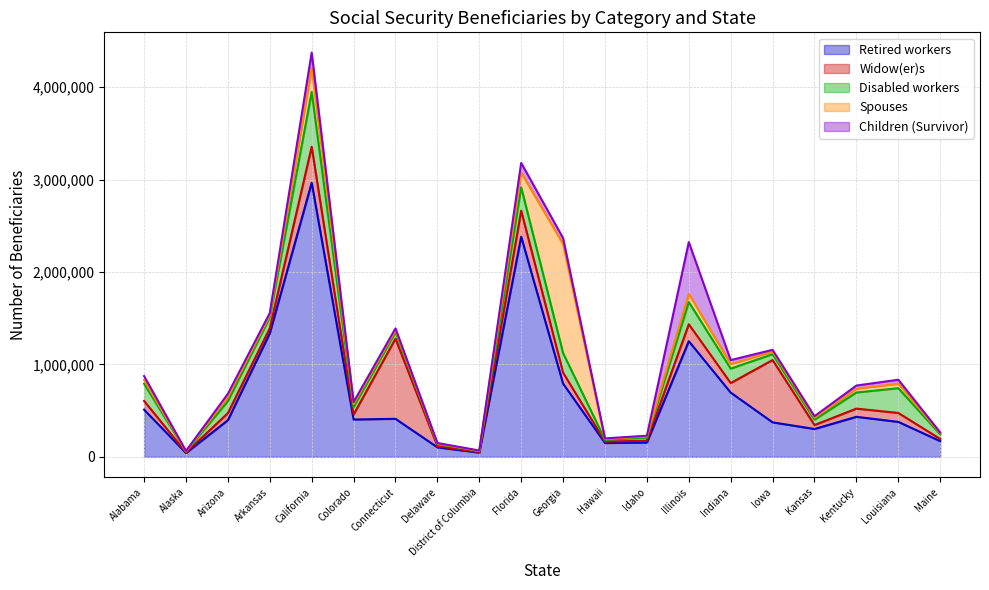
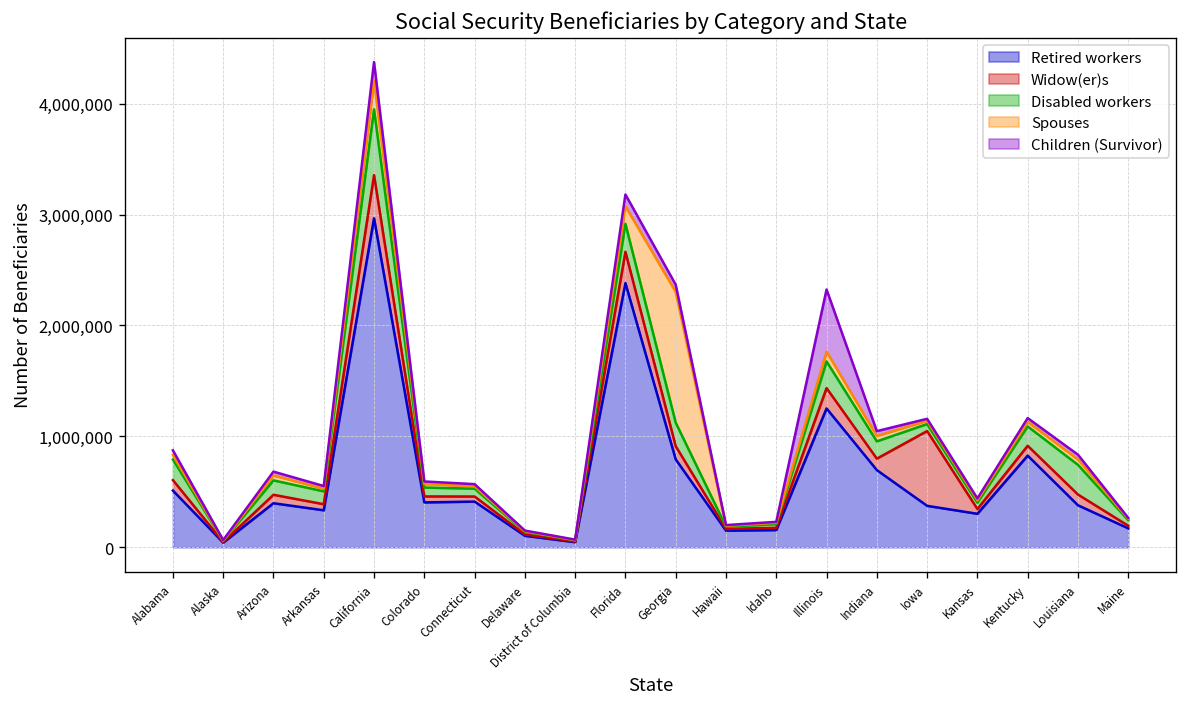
Retired workers, Arkansas: 1,300,000 -> 300,000
Widow(er)s, Connecticut: 900,000 -> 0
Retired workers, Kentucky: 400,000 -> 800,000
